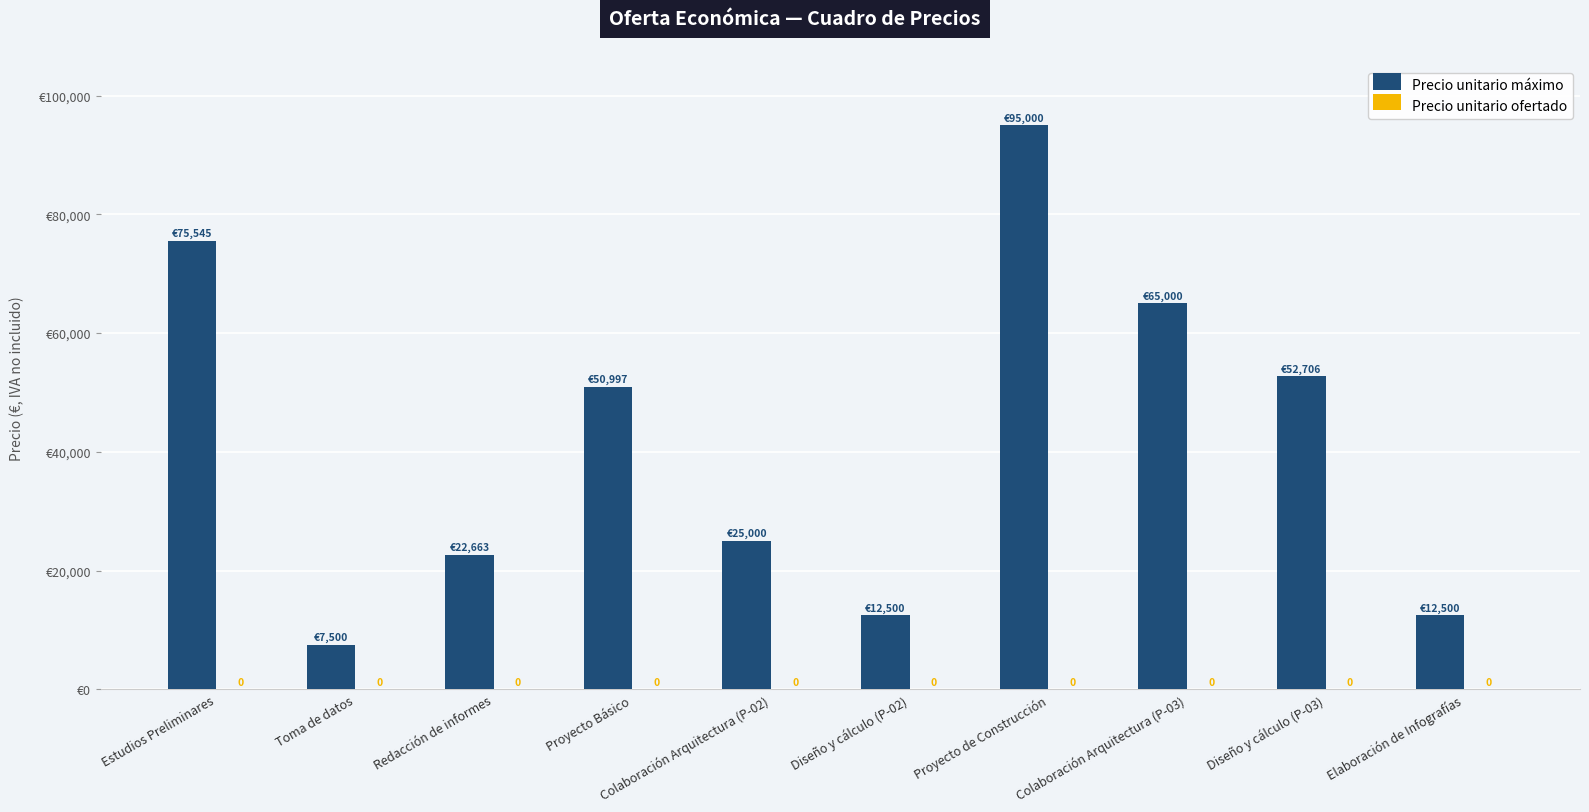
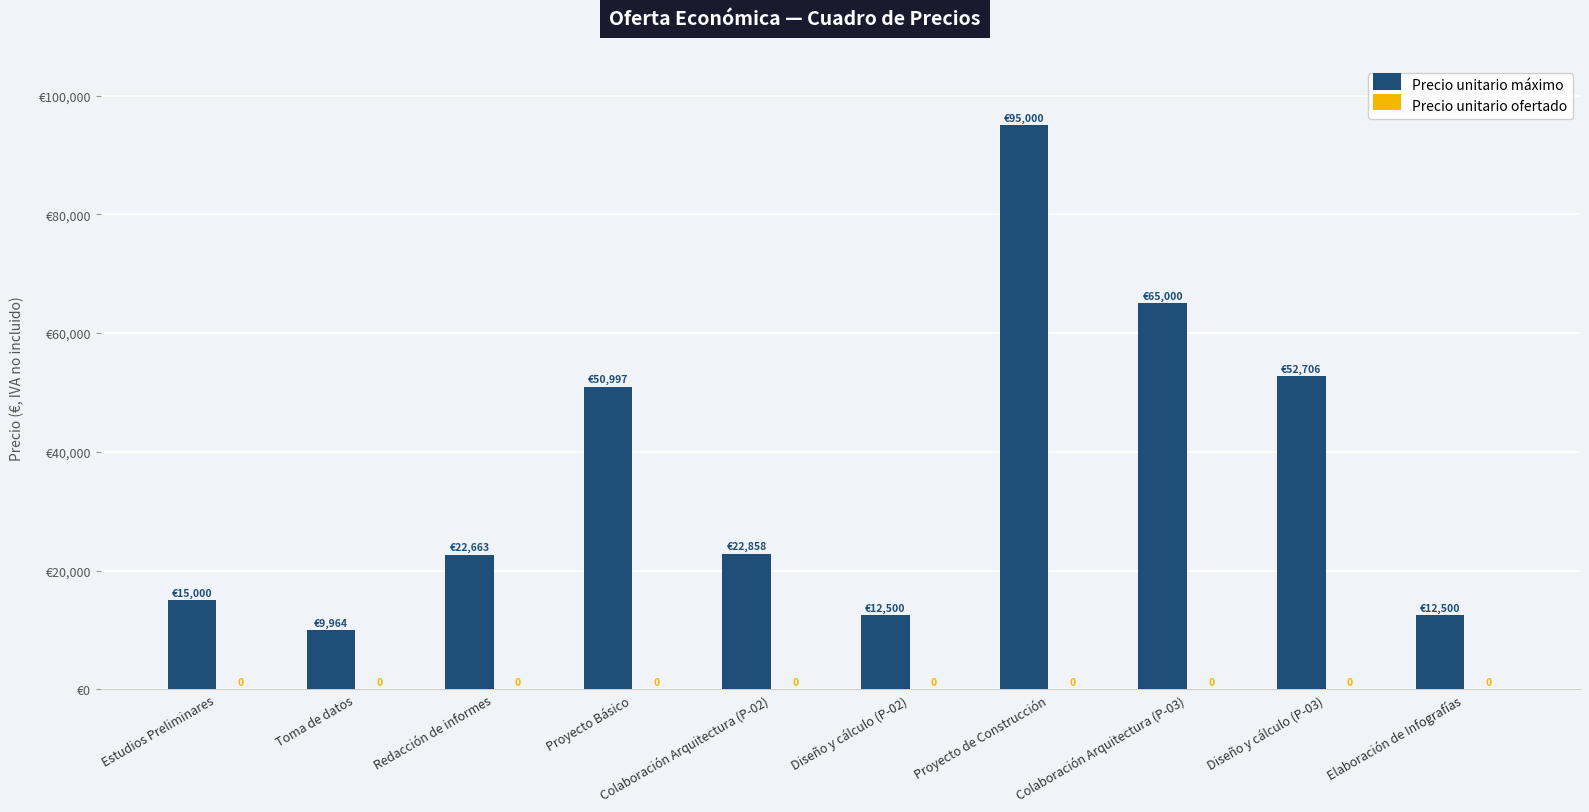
Precio unitario máximo, Estudios Preliminares: €75,545 -> €15,000
Precio unitario máximo, Toma de datos: €7,500 -> €9,964
Precio unitario máximo, Colaboración Arquitectura (P-02): €25,000 -> €22,858
